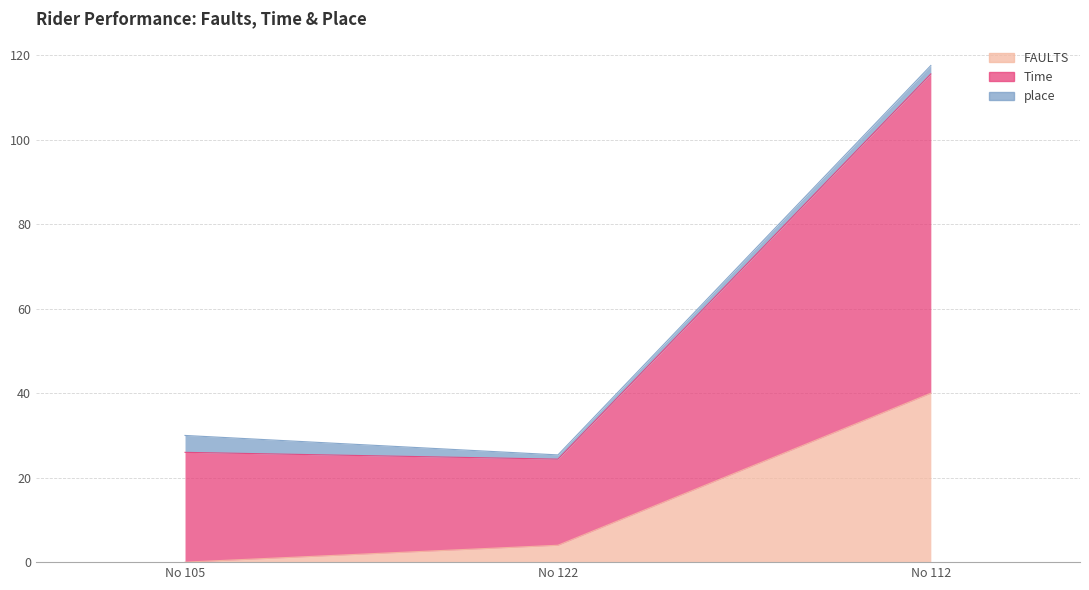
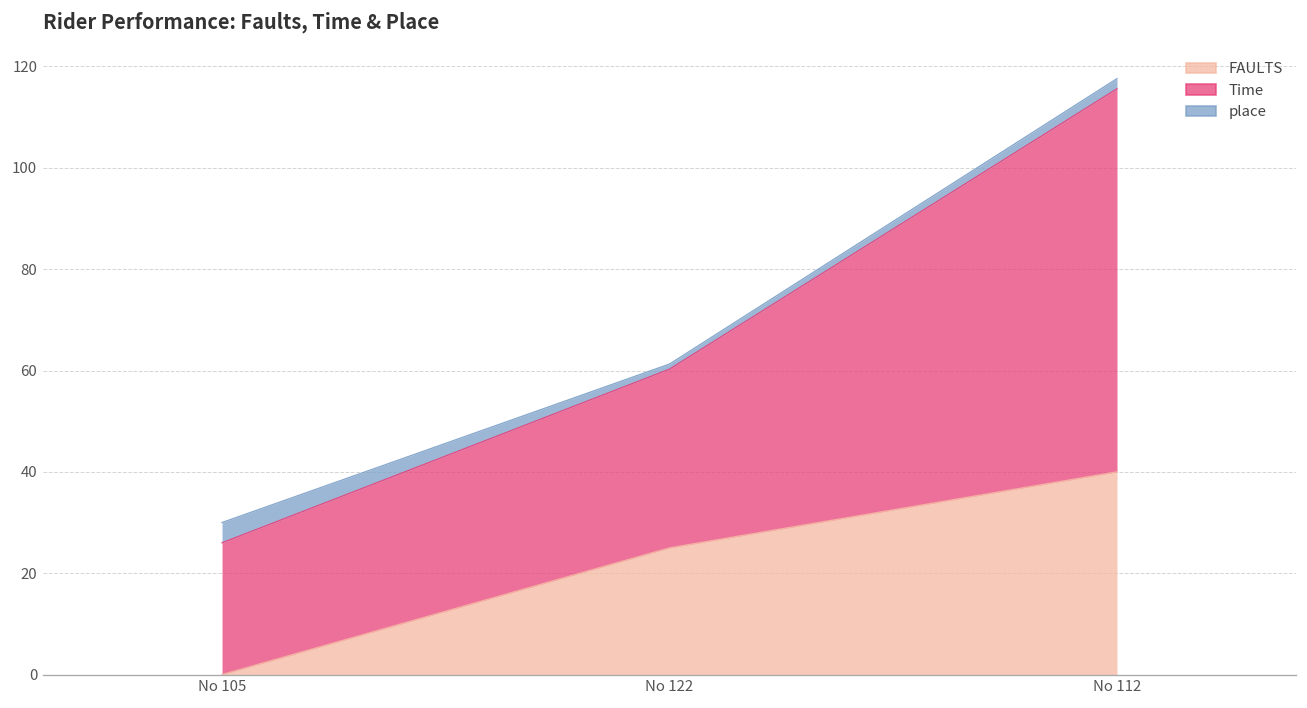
FAULTS, No 122: 4 -> 25
Time, No 122: 20 -> 35
